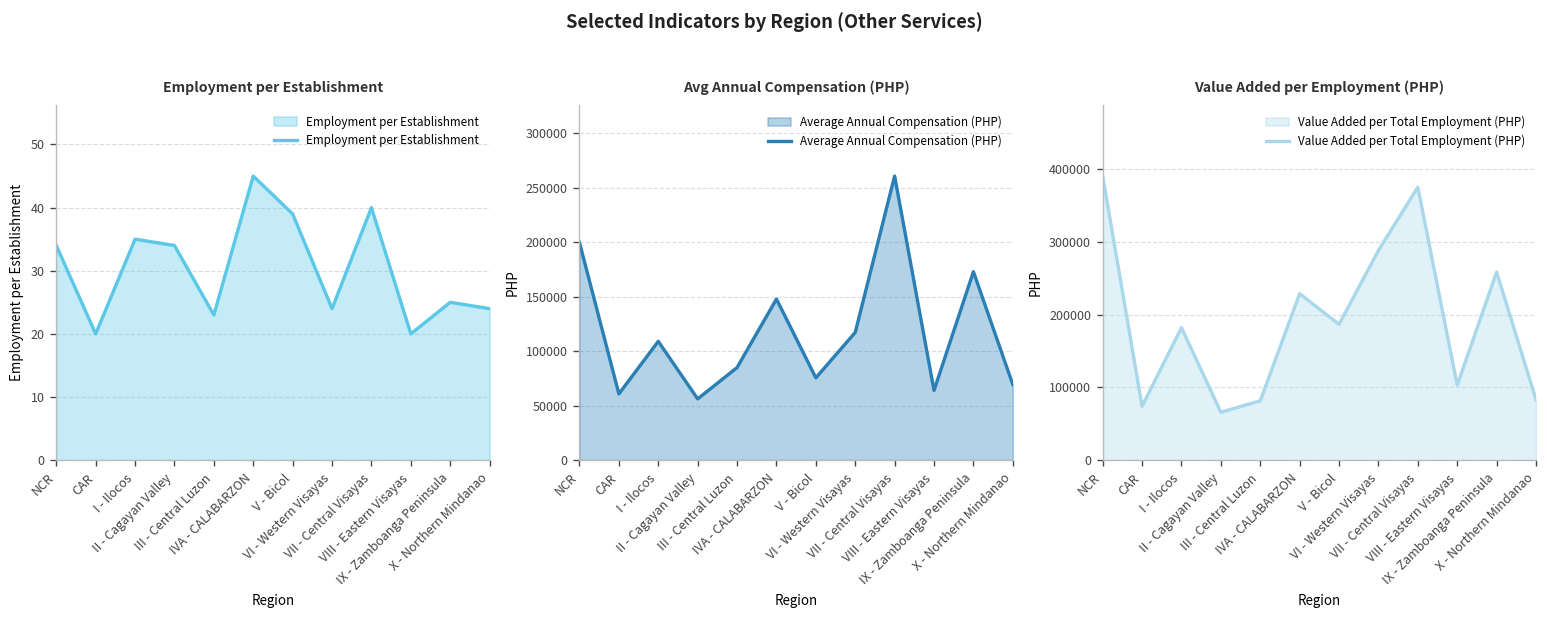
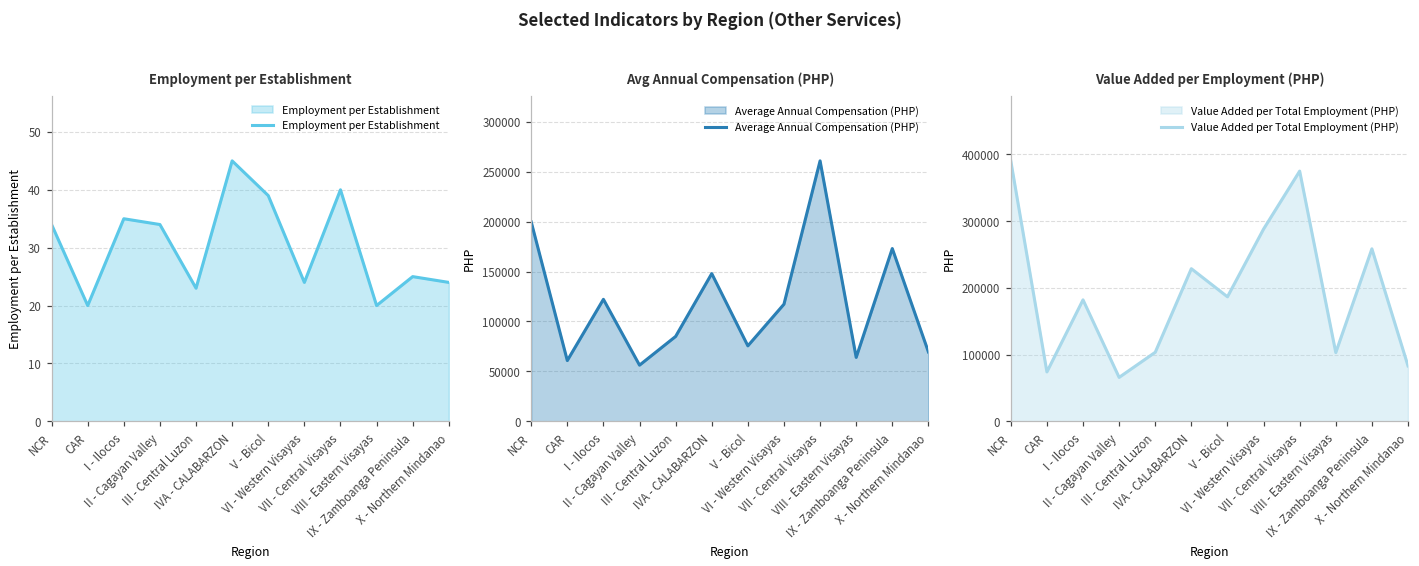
Avg Annual Compensation (PHP), I - Ilocos: 110000 -> 120000
Value Added per Employment (PHP), III - Central Luzon: 80000 -> 100000
